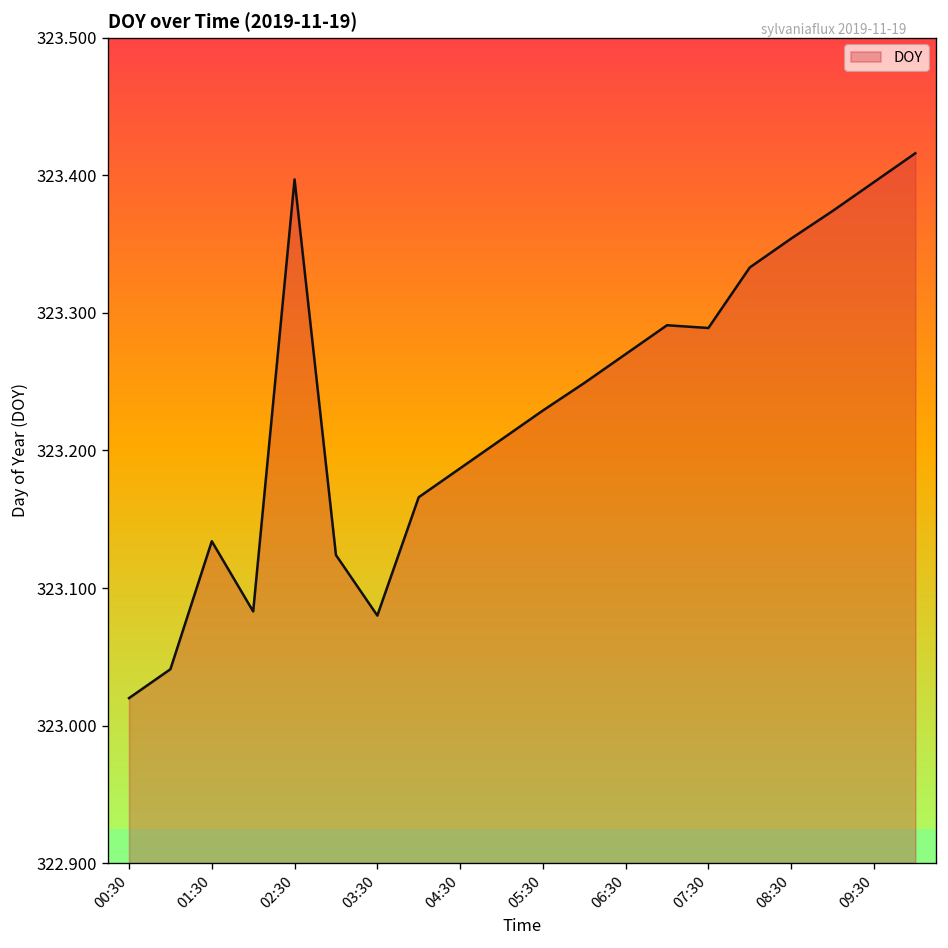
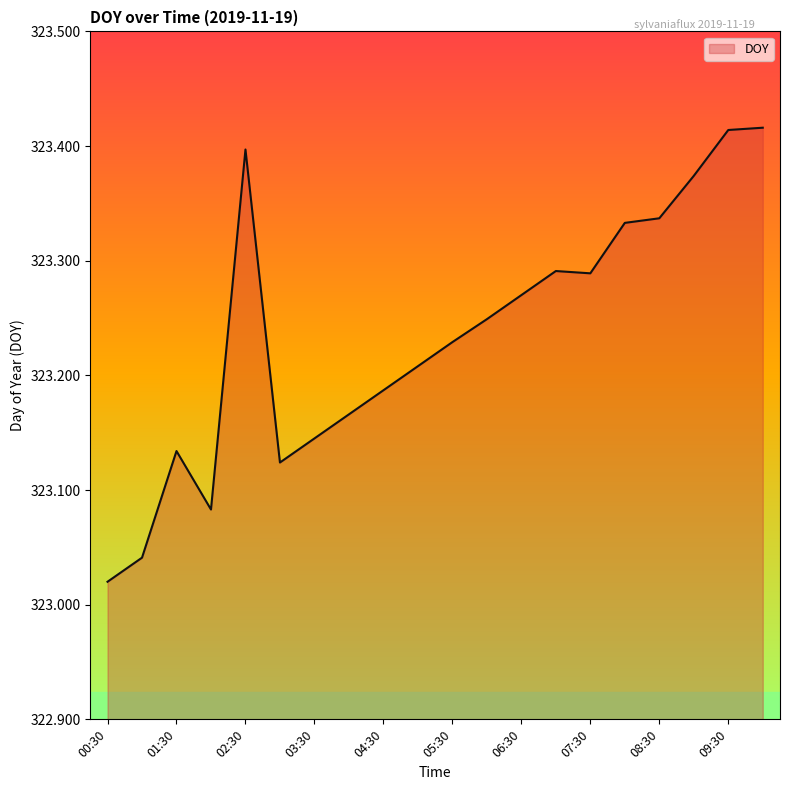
03:30: 323.080 -> 323.145
08:30: 323.354 -> 323.337
09:30: 323.395 -> 323.414
